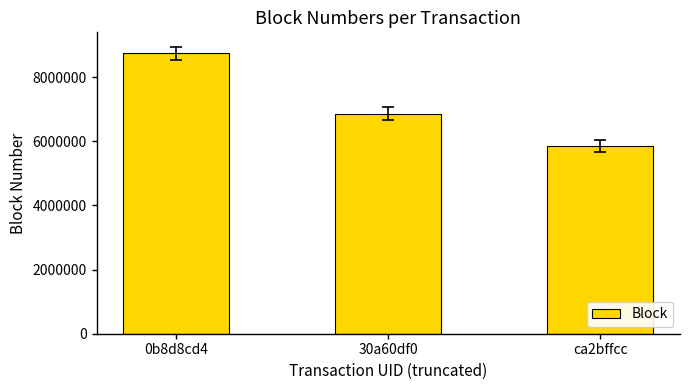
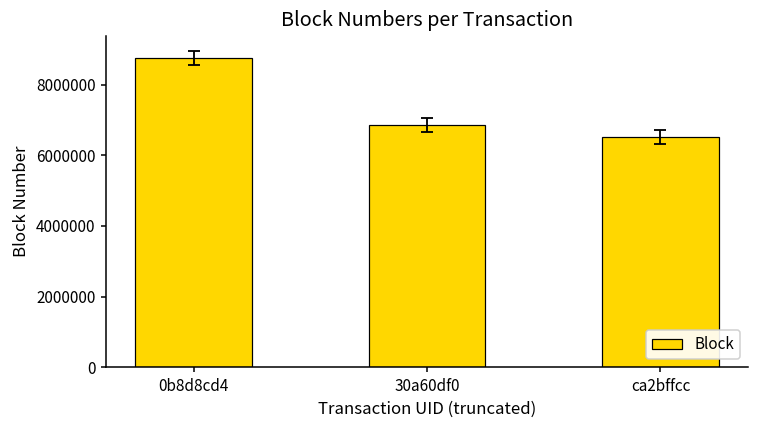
Block, ca2bffcc: 5900000 -> 6500000
